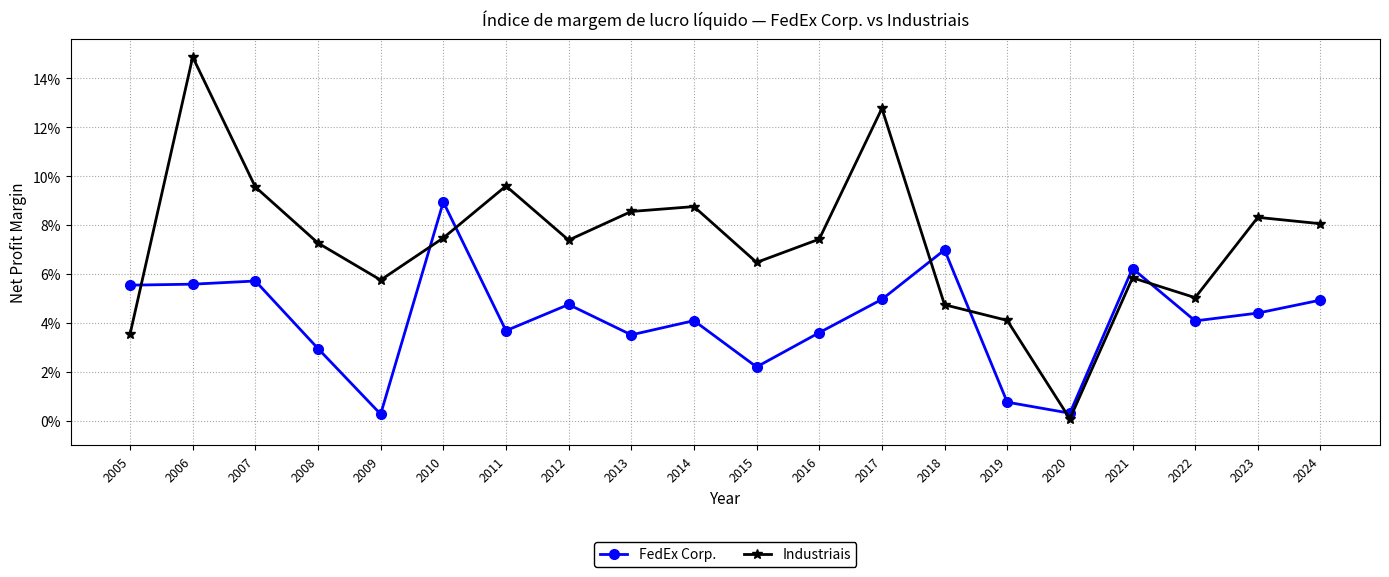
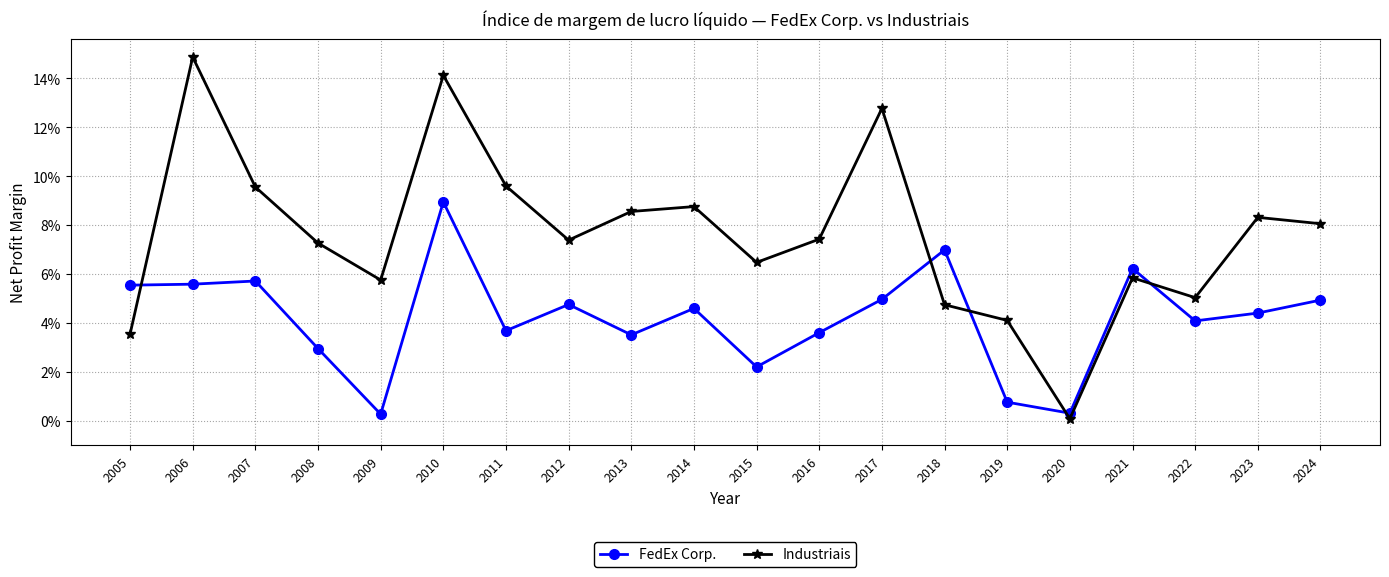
Industriais, 2010: 7.5% -> 14.1%
FedEx Corp., 2014: 4.1% -> 4.6%
